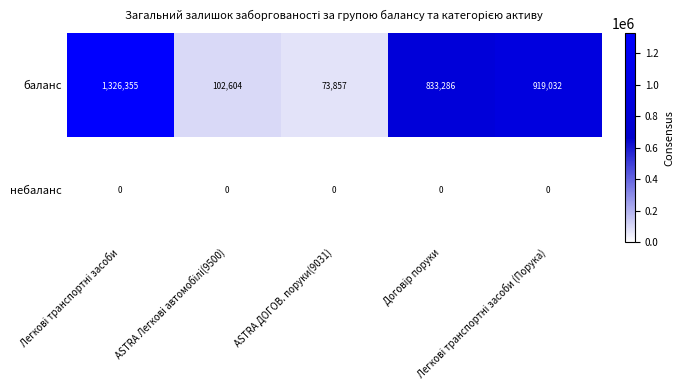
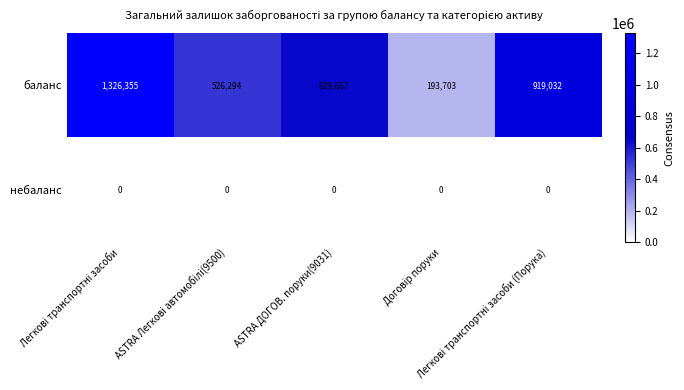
баланс, ASTRA Легкові автомобілі(9500): 102,604 -> 526,294
баланс, ASTRA ДОГОВ. поруки(9031): 73,857 -> 639,667
баланс, Договір поруки: 833,286 -> 193,703
